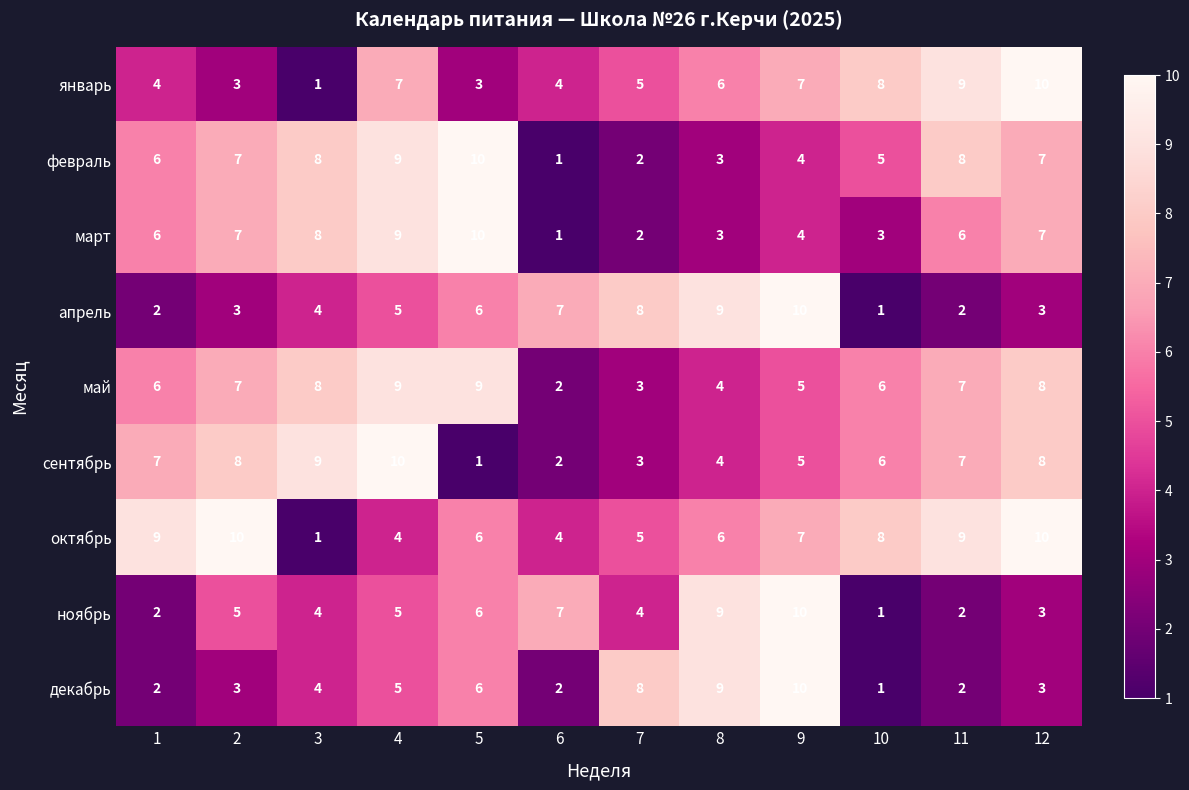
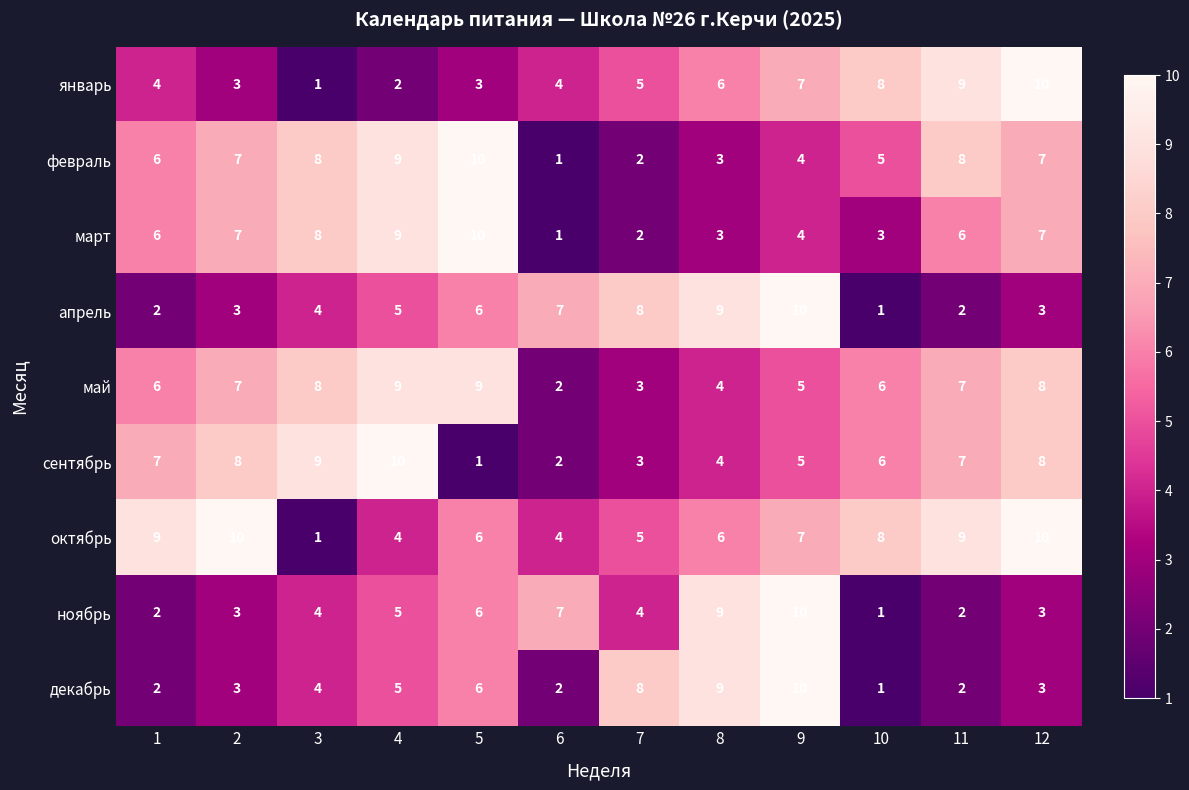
январь, 4: 7 -> 2
ноябрь, 2: 5 -> 3
